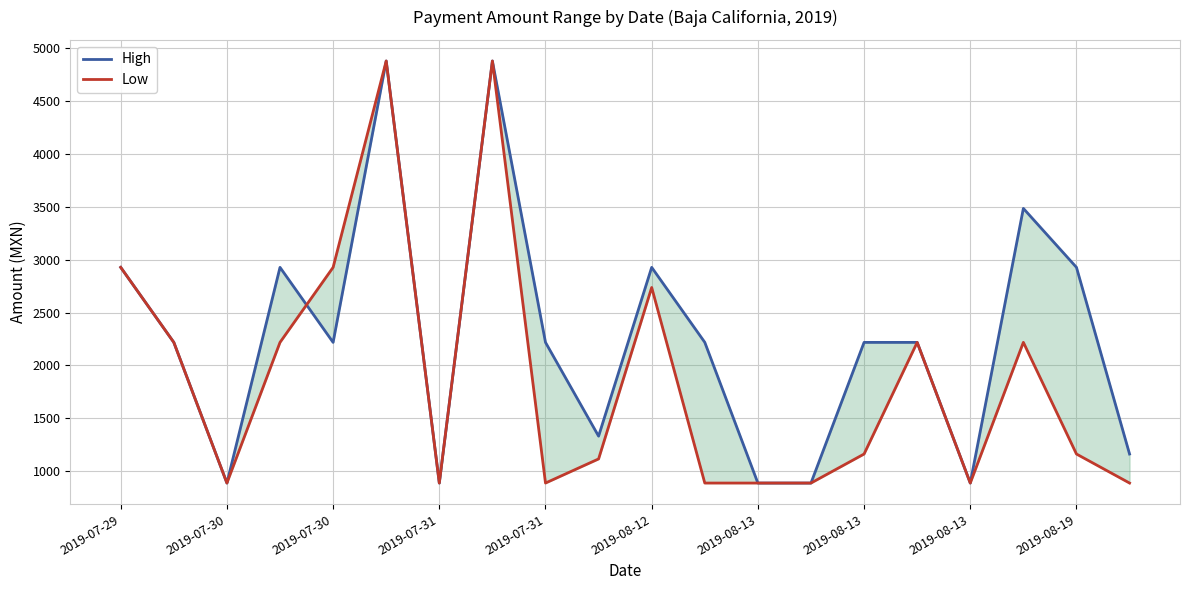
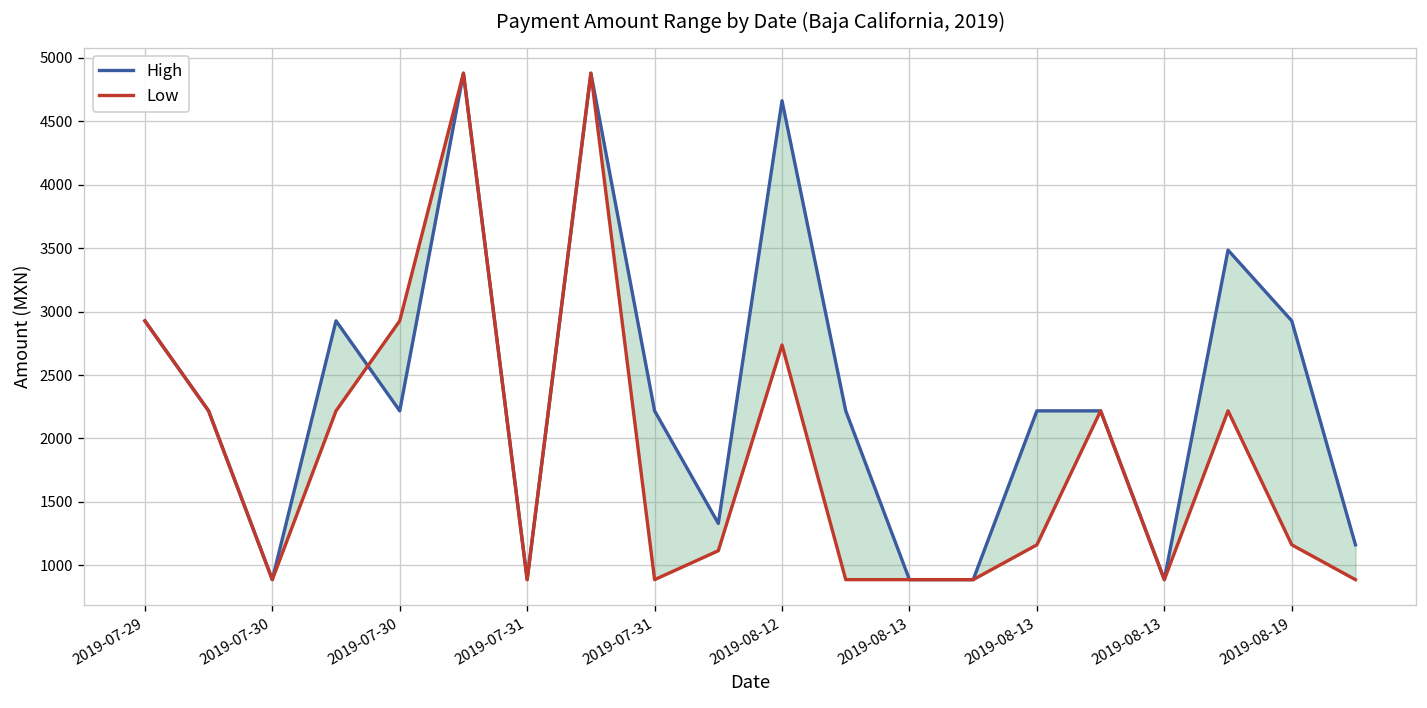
High, 2019-08-12: 2930 -> 4660
